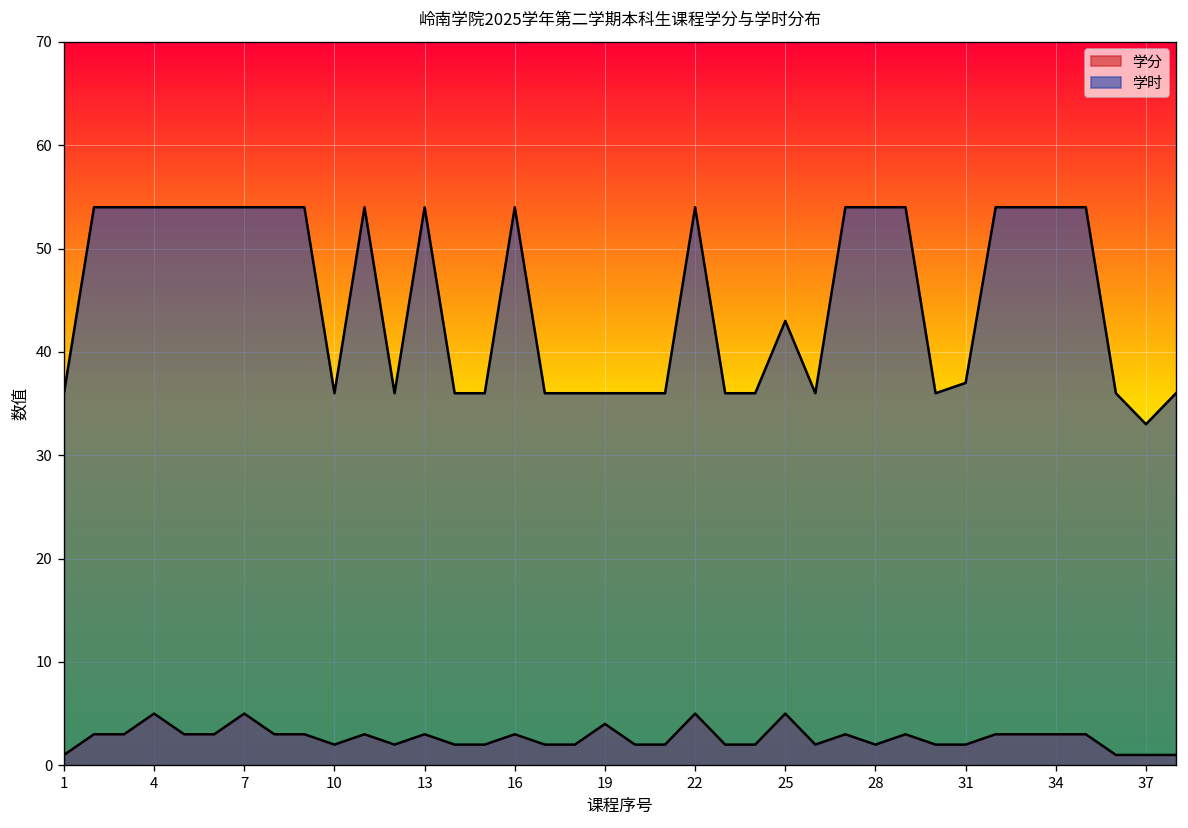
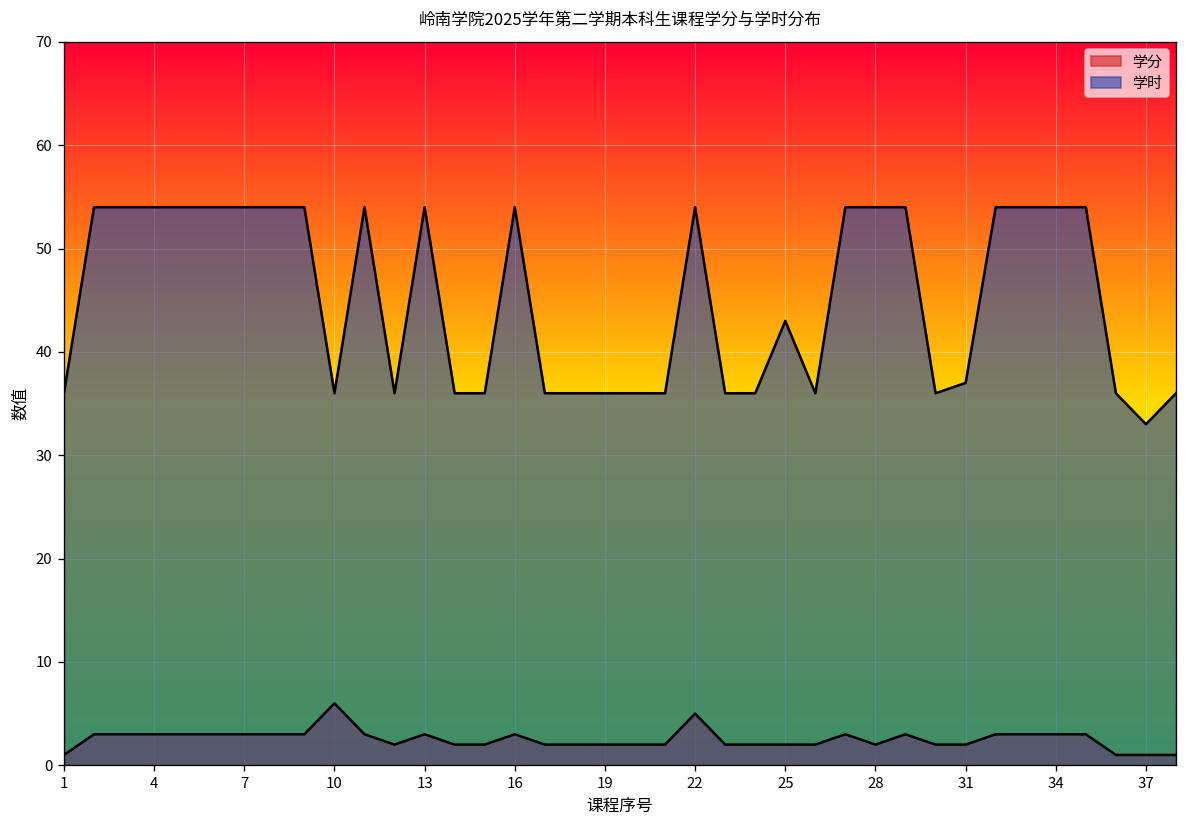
学分, 4: 5 -> 3
学分, 7: 5 -> 3
学分, 10: 2 -> 6
学分, 19: 4 -> 2
学分, 25: 5 -> 2
